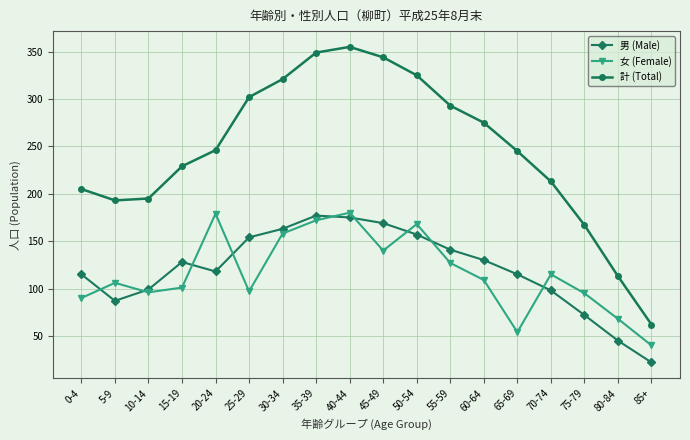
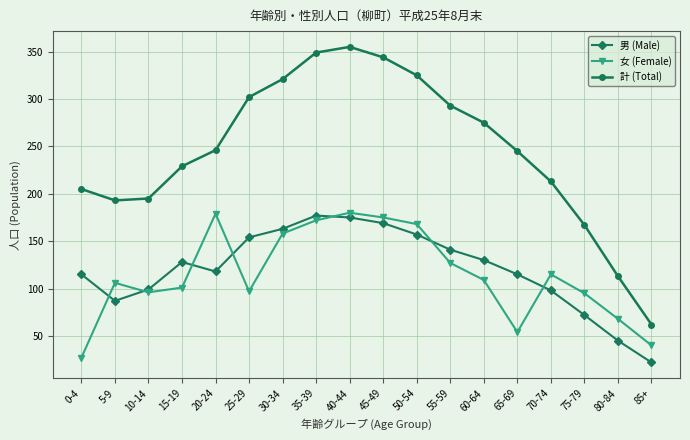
女 (Female), 0-4: 90 -> 30
女 (Female), 45-49: 140 -> 180
